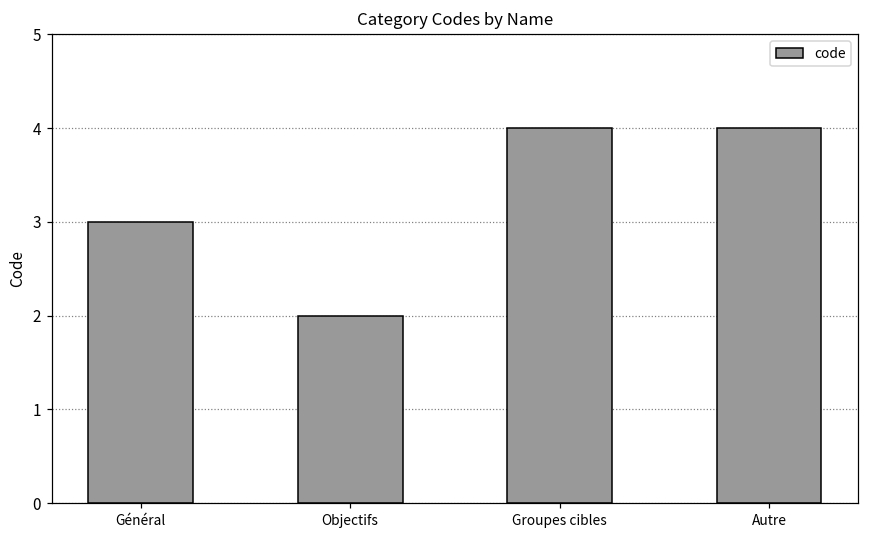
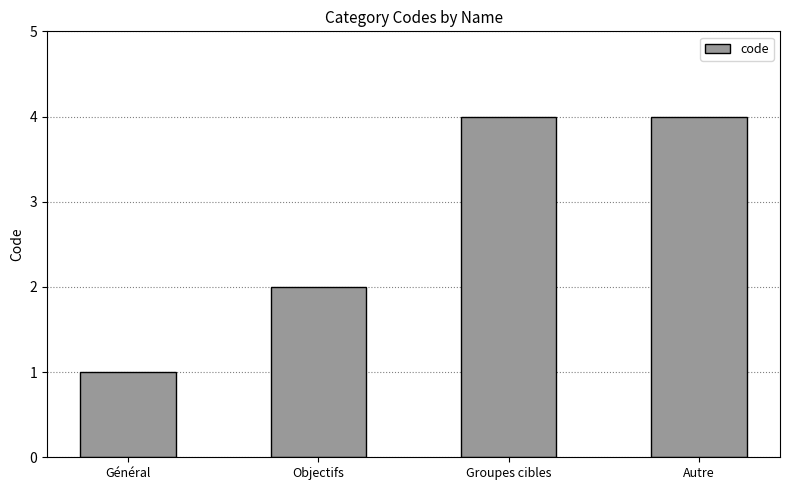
Général: 3 -> 1
